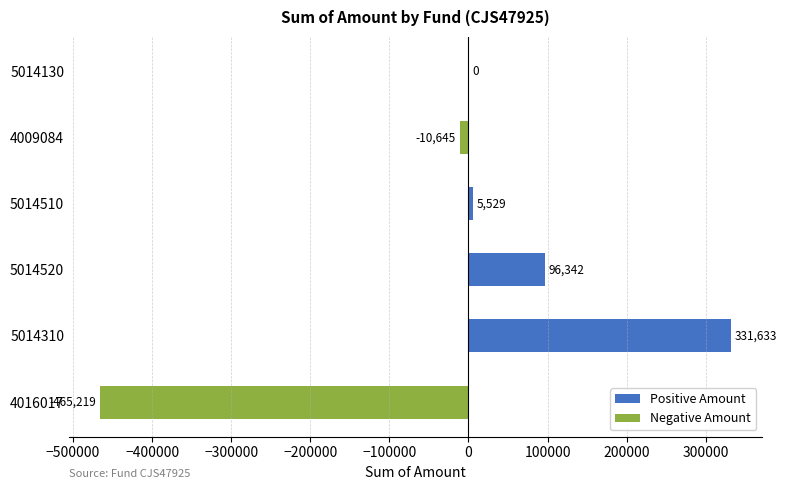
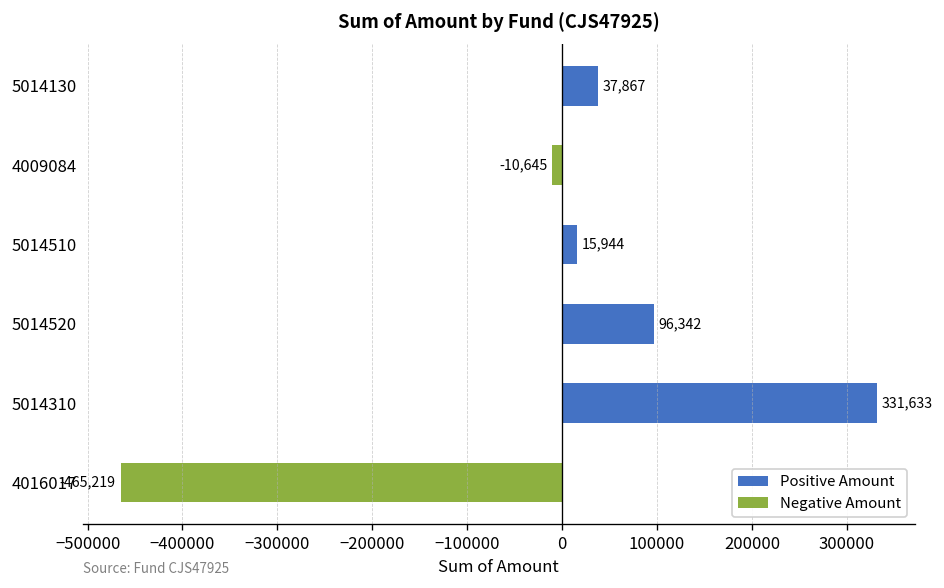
5014130: 0 -> 37,867
5014510: 5,529 -> 15,944
